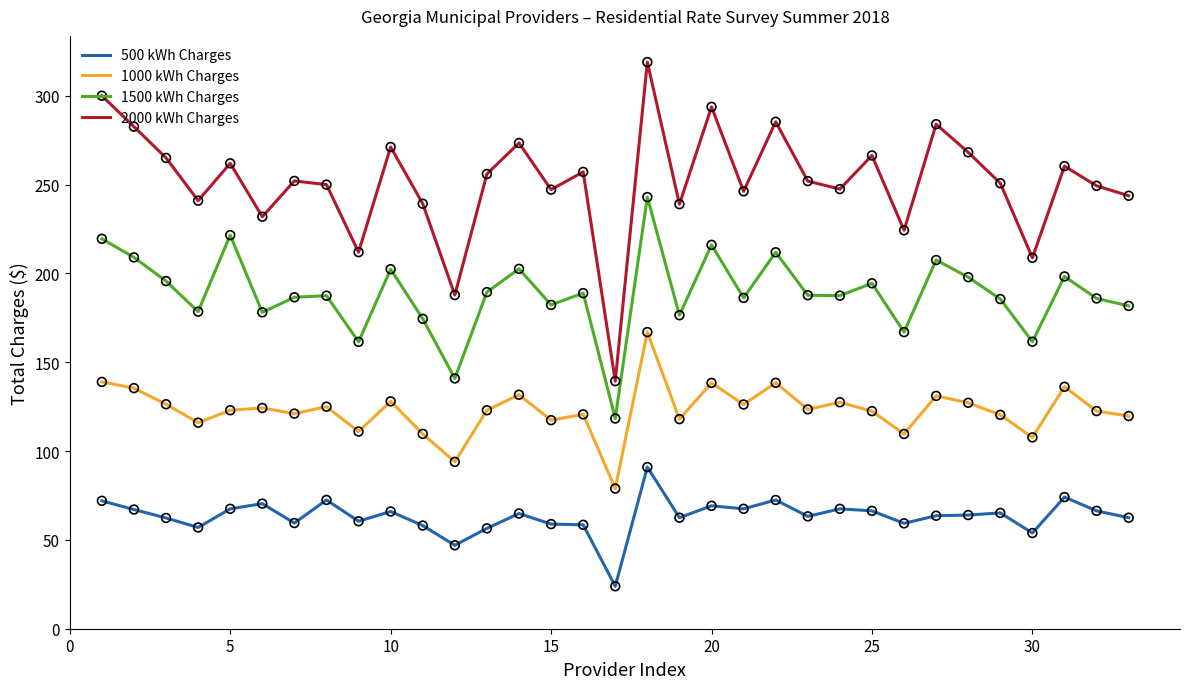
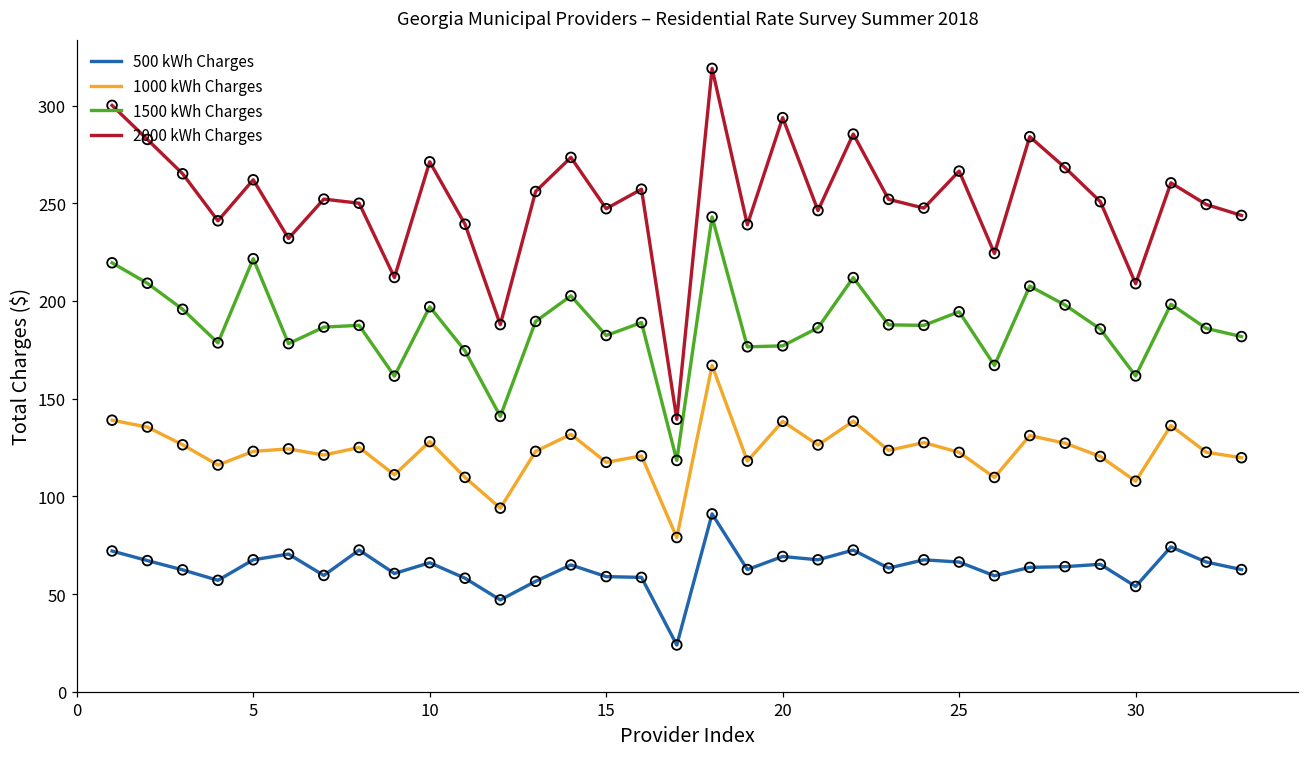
1500 kWh Charges, 10: 202 -> 197
1500 kWh Charges, 20: 216 -> 177
